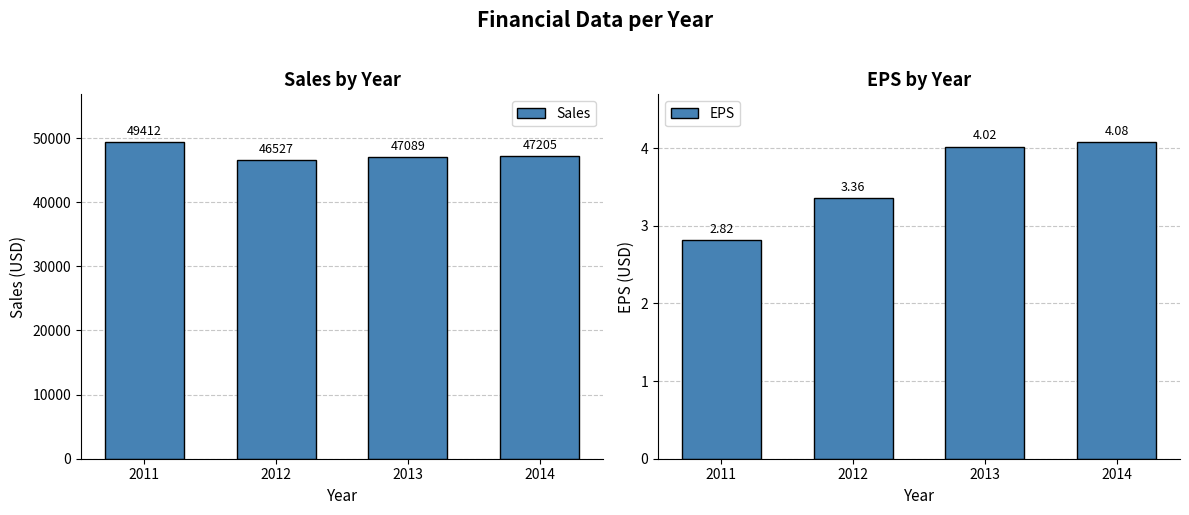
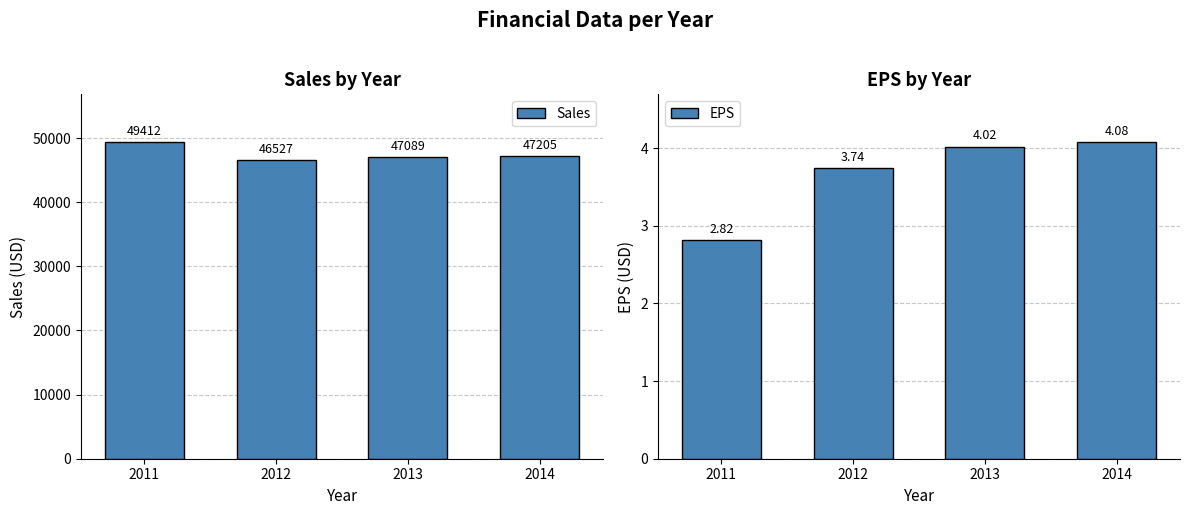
EPS by Year, 2012: 3.36 -> 3.74
